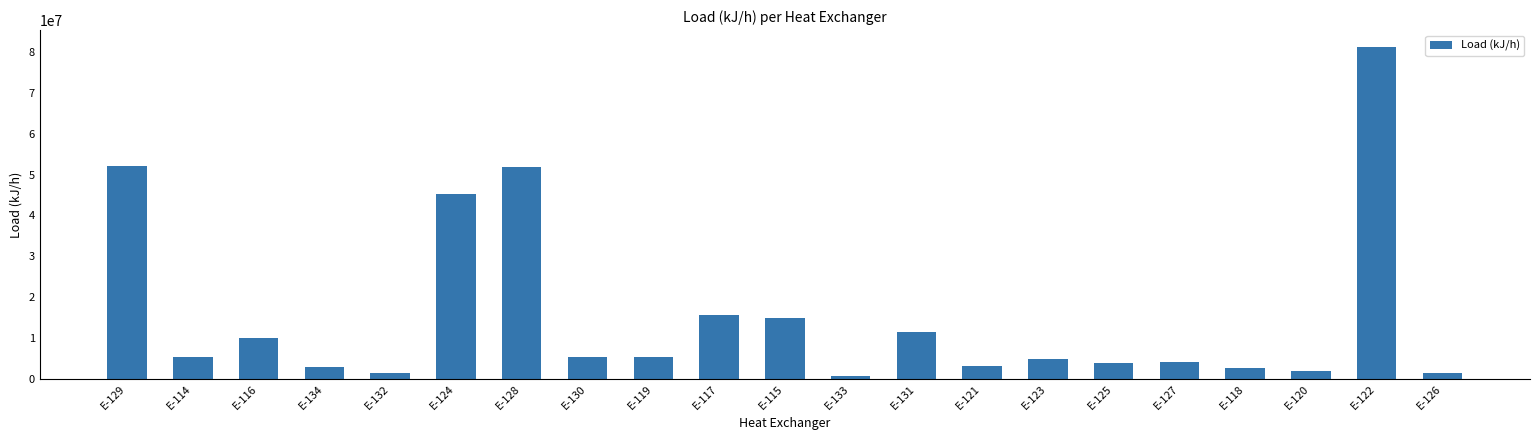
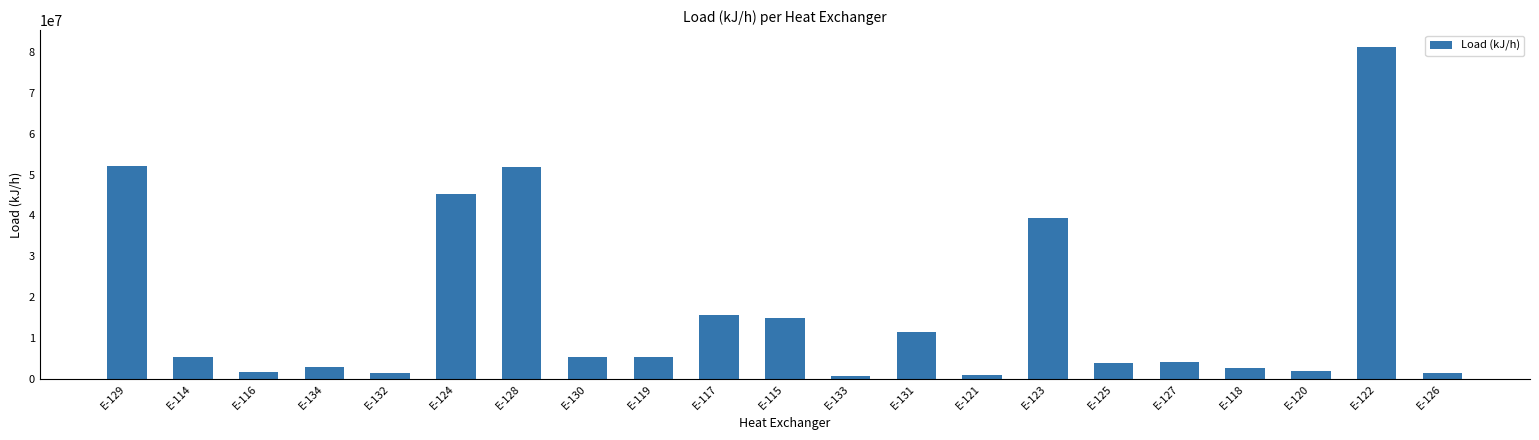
E-116: 10000000 -> 2000000
E-121: 3000000 -> 1000000
E-123: 5000000 -> 39000000
